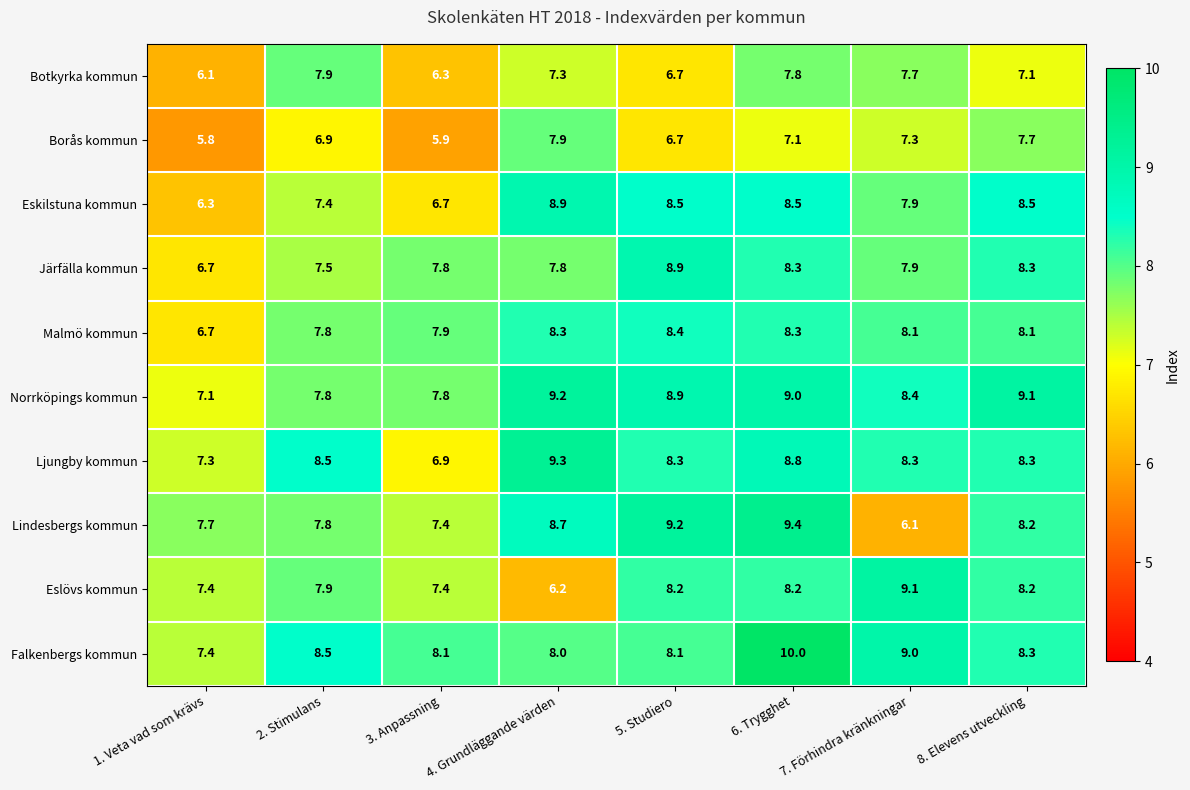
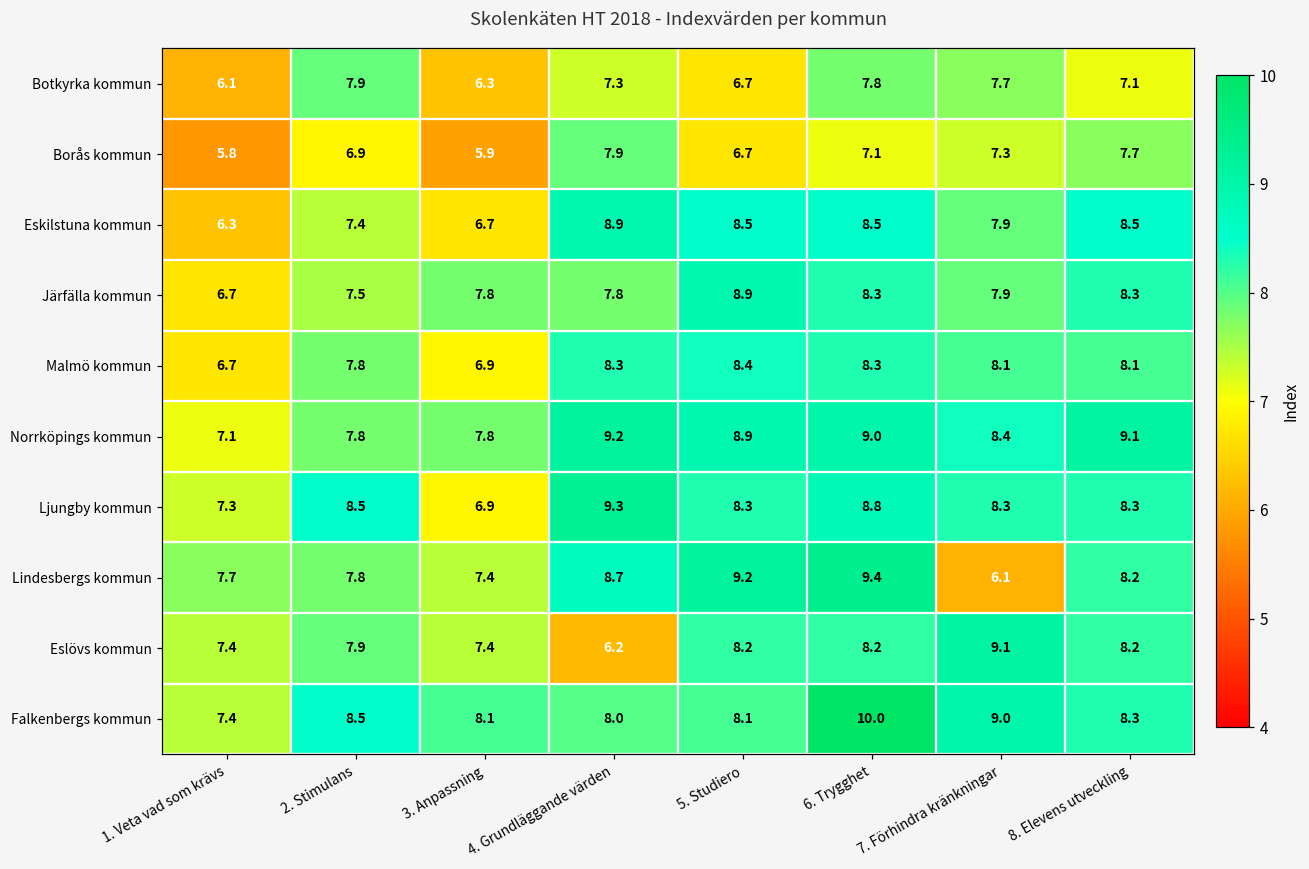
Malmö kommun, 3. Anpassning: 7.9 -> 6.9
